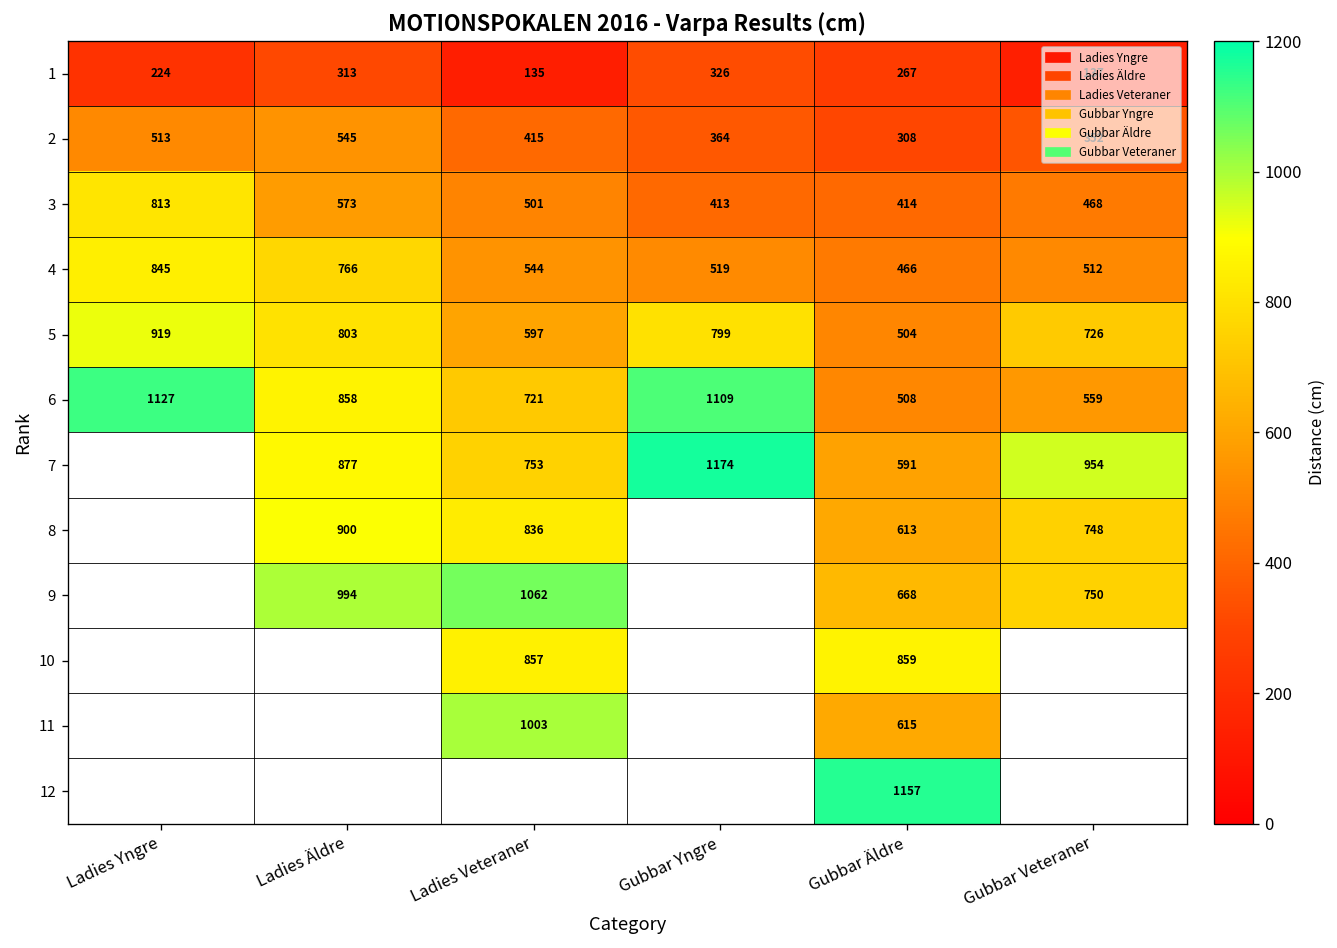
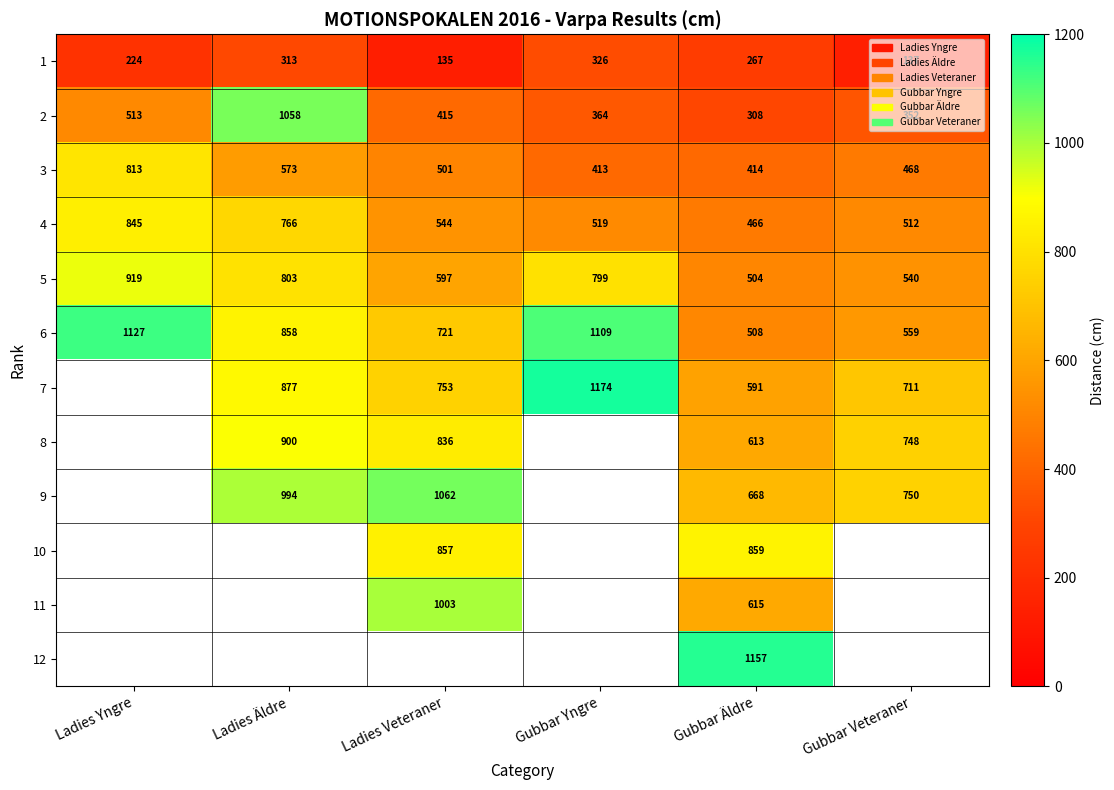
2, Ladies Äldre: 545 -> 1058
5, Gubbar Veteraner: 726 -> 540
7, Gubbar Veteraner: 954 -> 711
